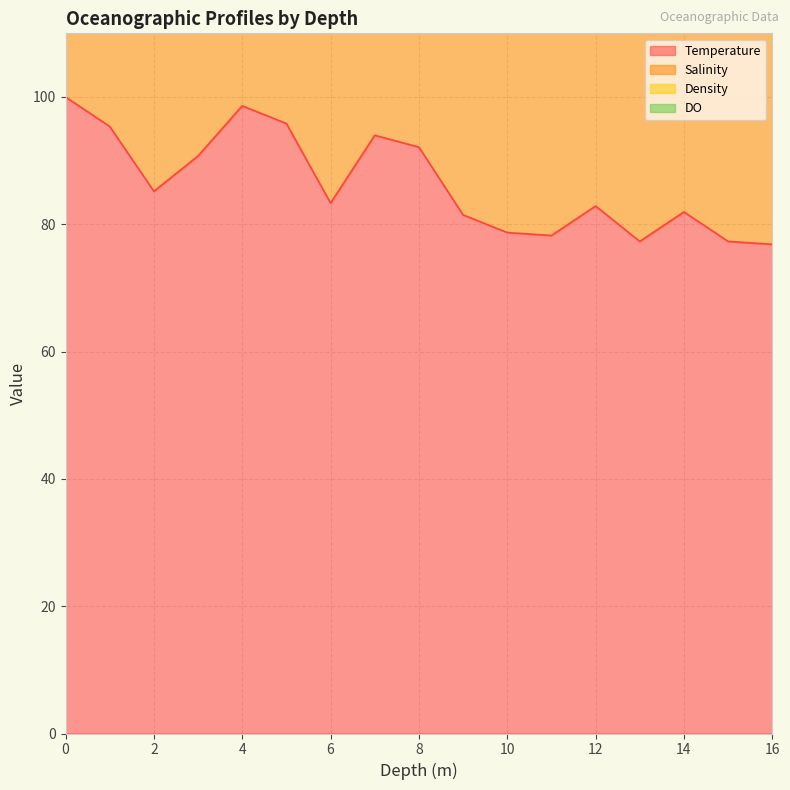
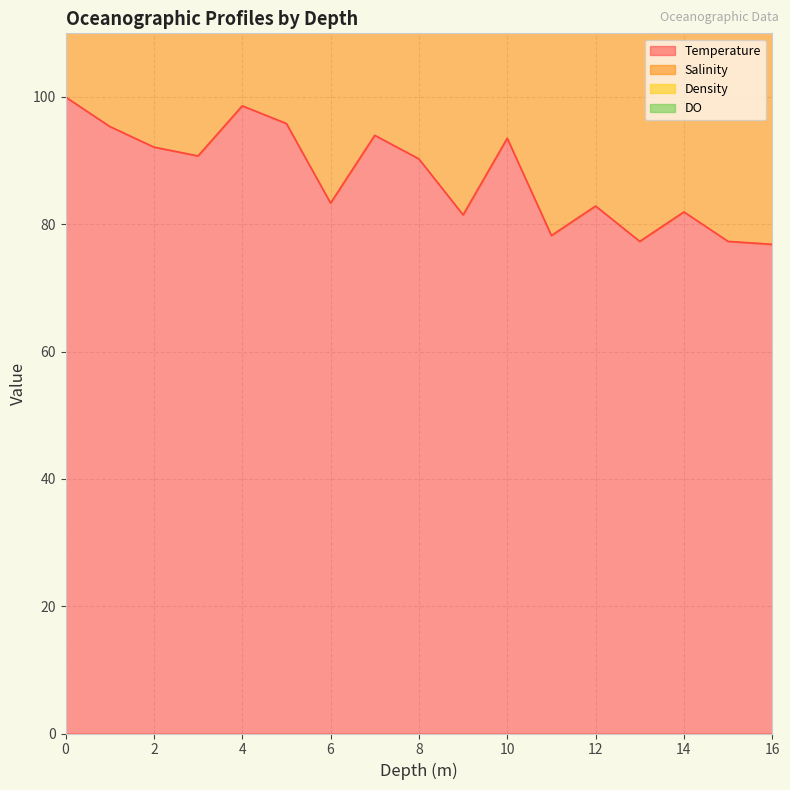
Temperature, 2: 85 -> 92
Temperature, 8: 92 -> 90
Temperature, 10: 79 -> 94
